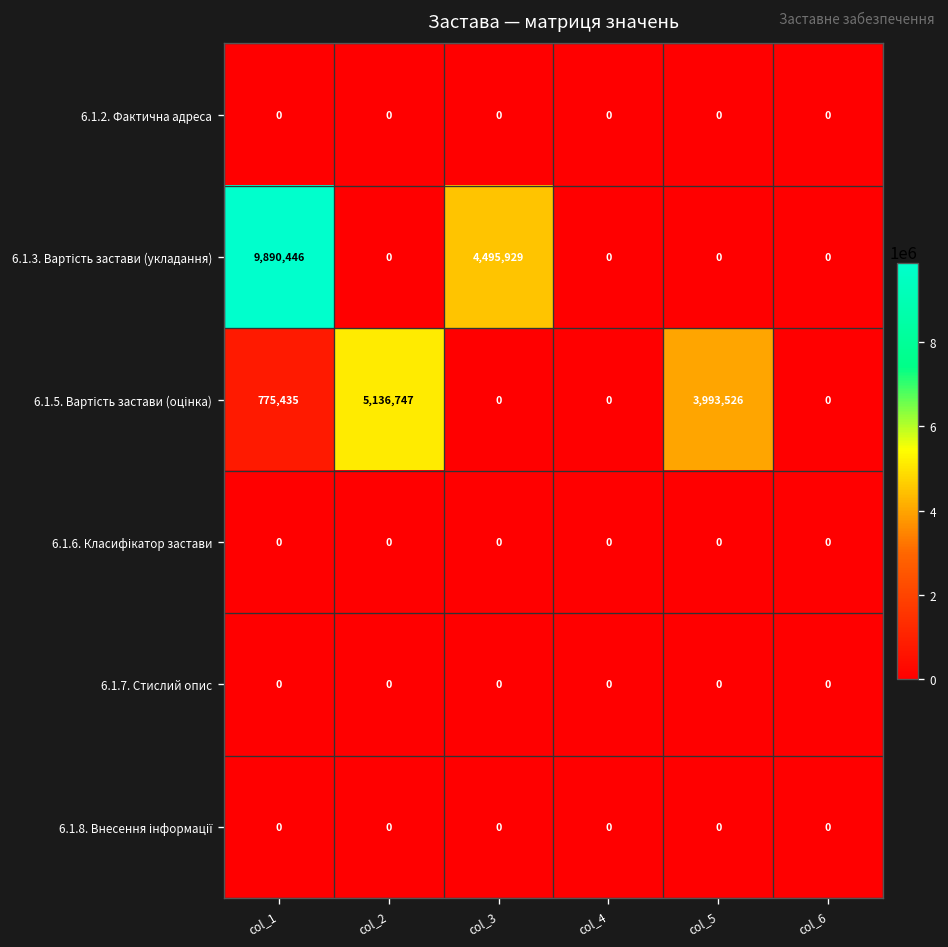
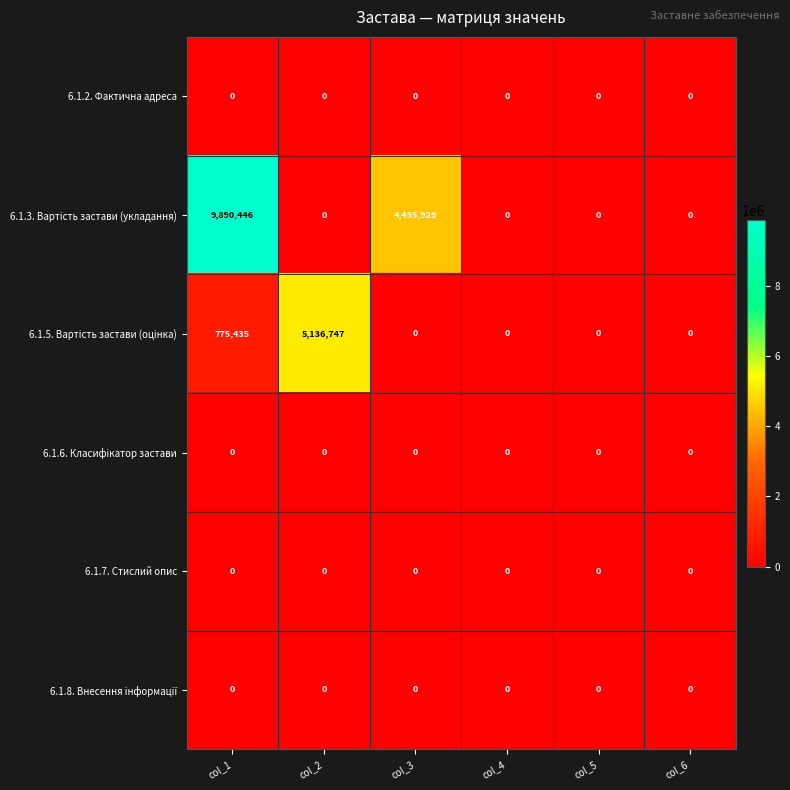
6.1.5. Вартість застави (оцінка), col_5: 3,993,526 -> 0
